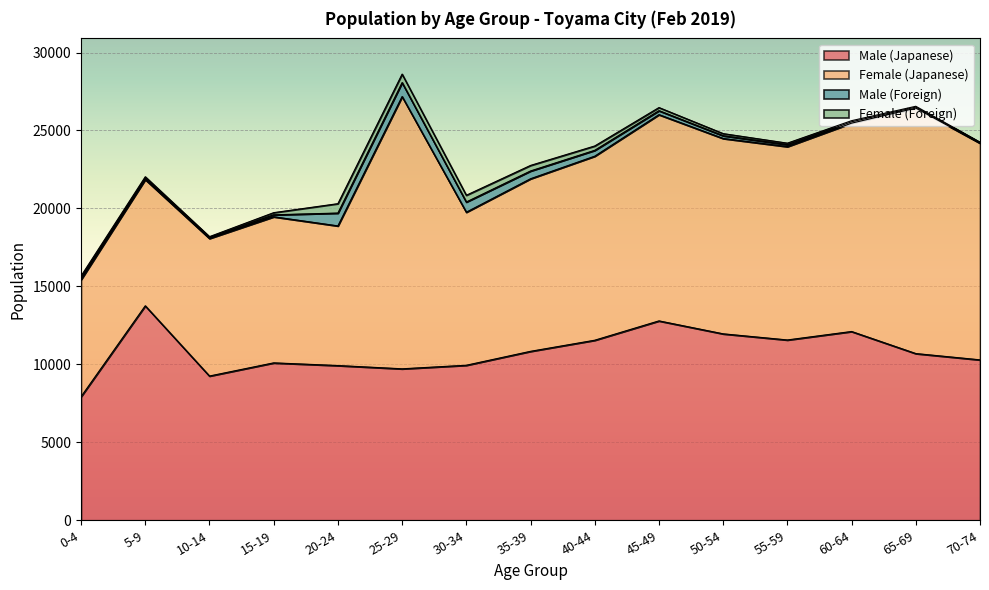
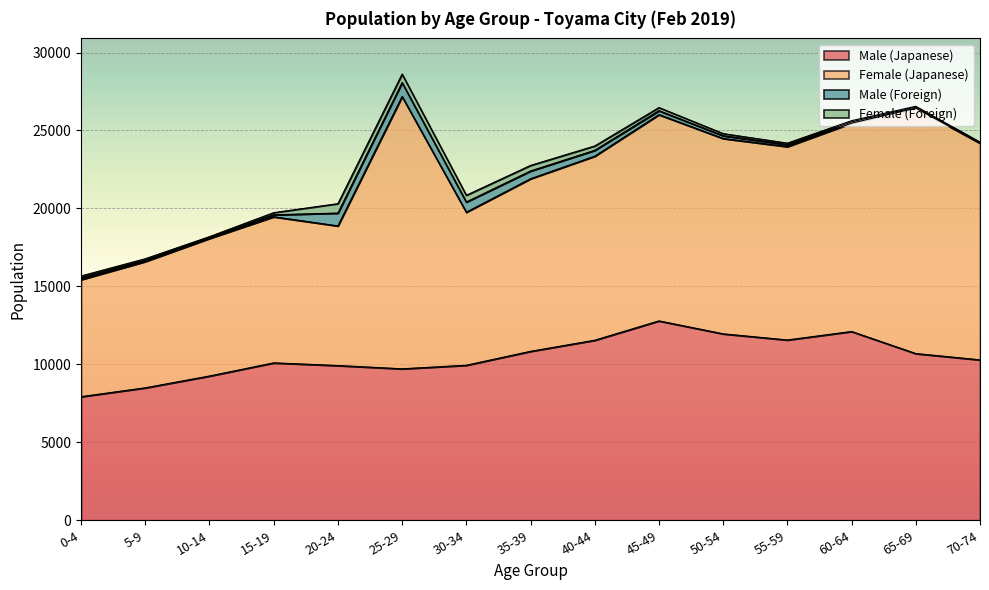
Male (Japanese), 5-9: 13800 -> 8500
